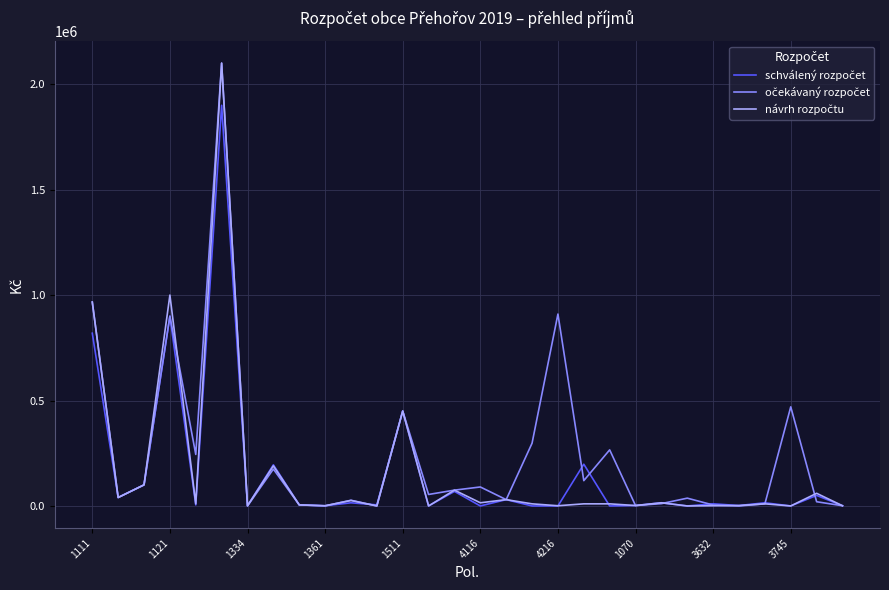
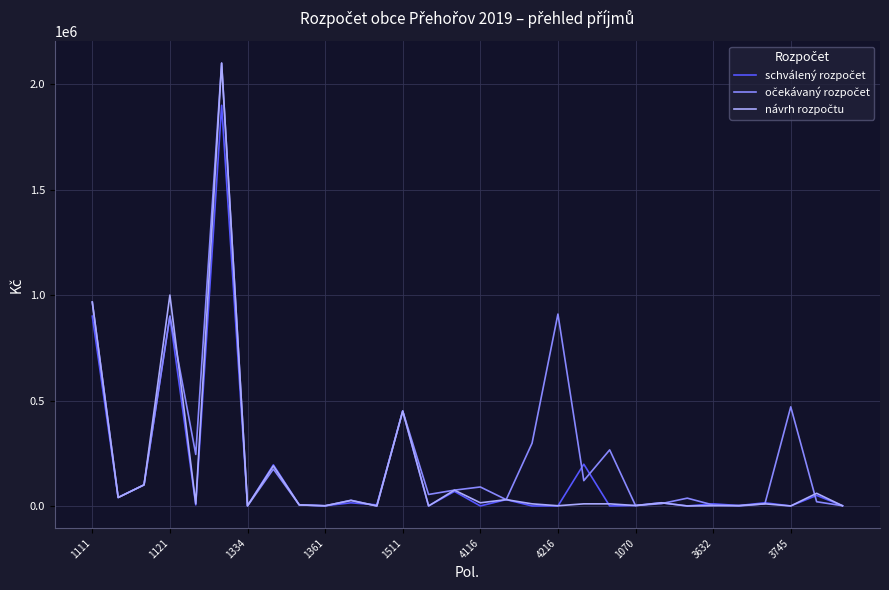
schválený rozpočet, 1111: 820000 -> 900000
